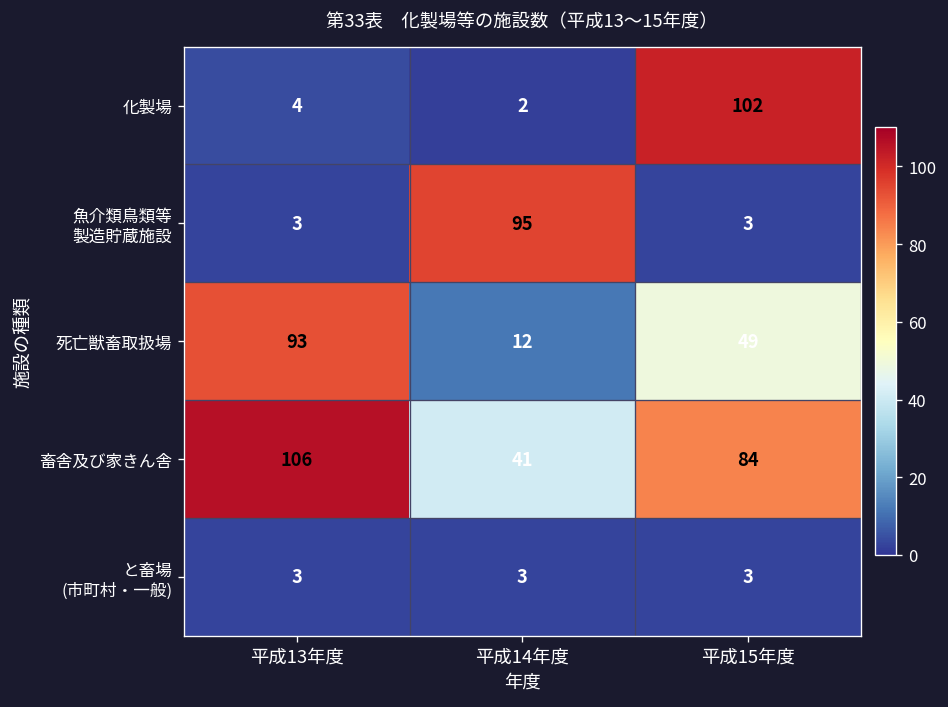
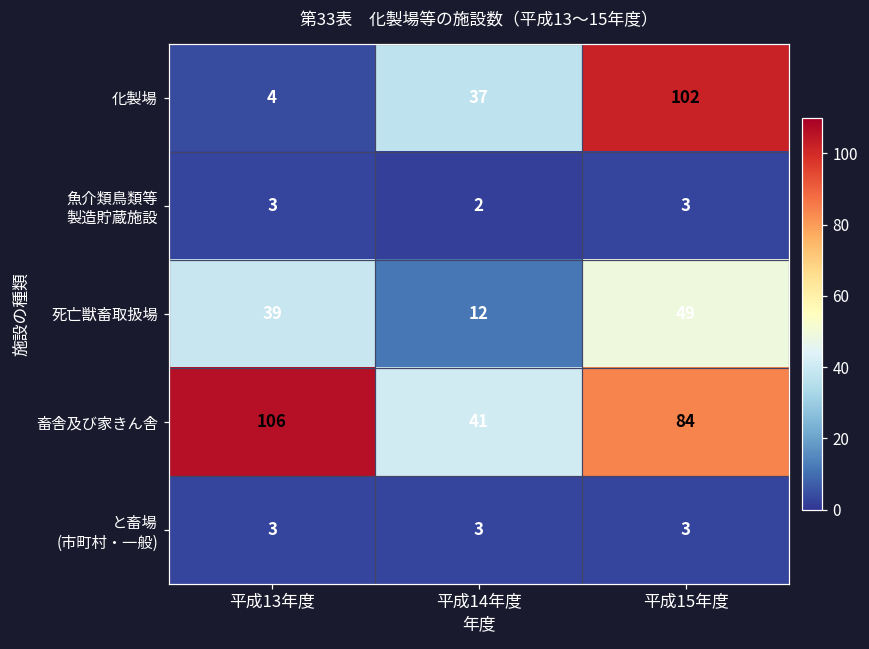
化製場, 平成14年度: 2 -> 37
魚介類鳥類等 製造貯蔵施設, 平成14年度: 95 -> 2
死亡獣畜取扱場, 平成13年度: 93 -> 39
